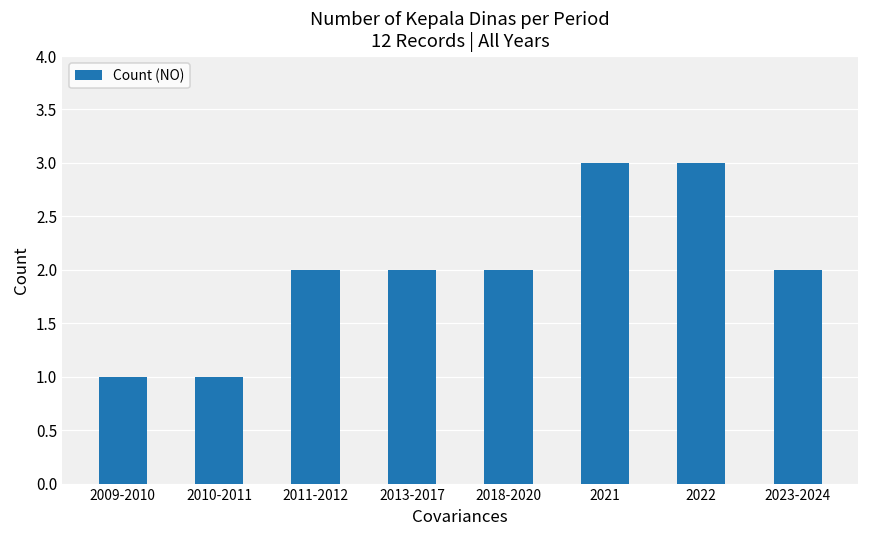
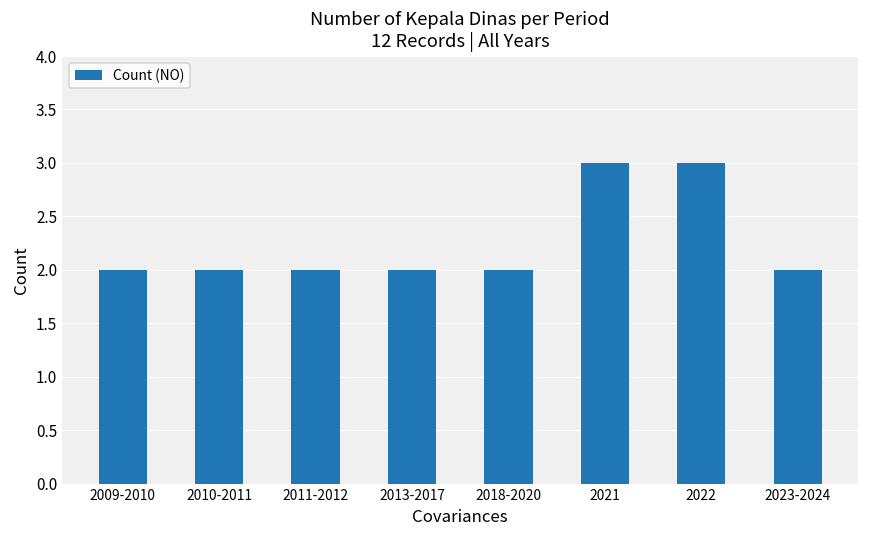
2009-2010: 1 -> 2
2010-2011: 1 -> 2
